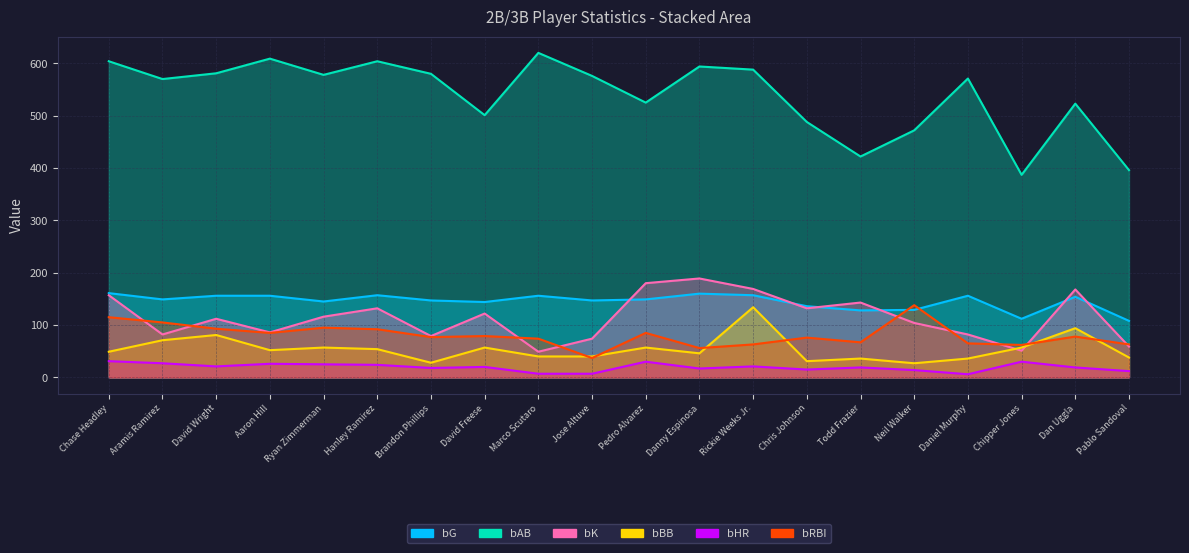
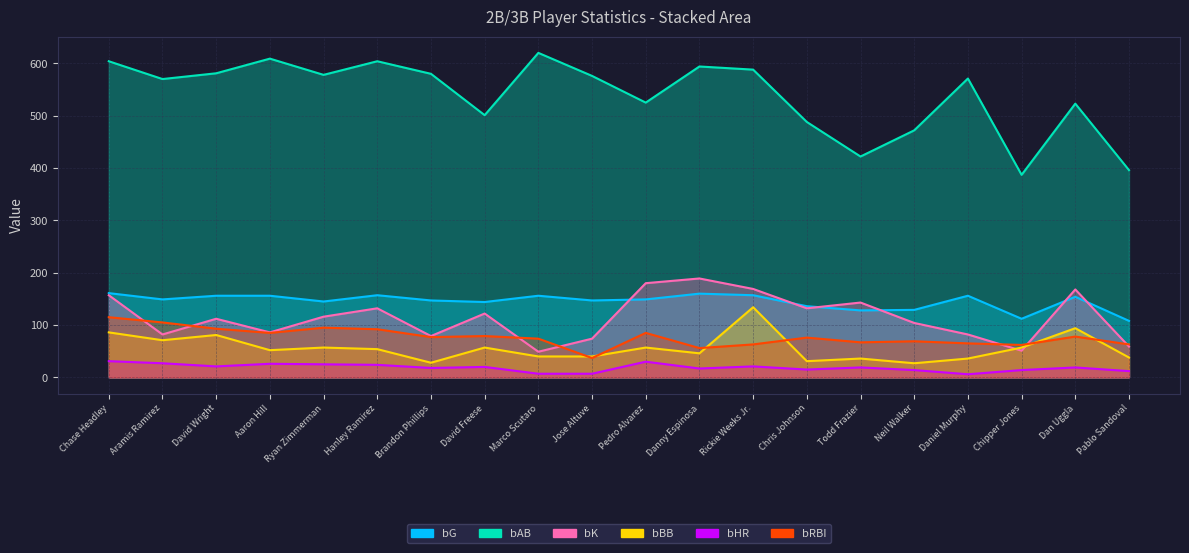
bBB, Chase Headley: 50 -> 90
bRBI, Neil Walker: 140 -> 70
bHR, Chipper Jones: 30 -> 10
